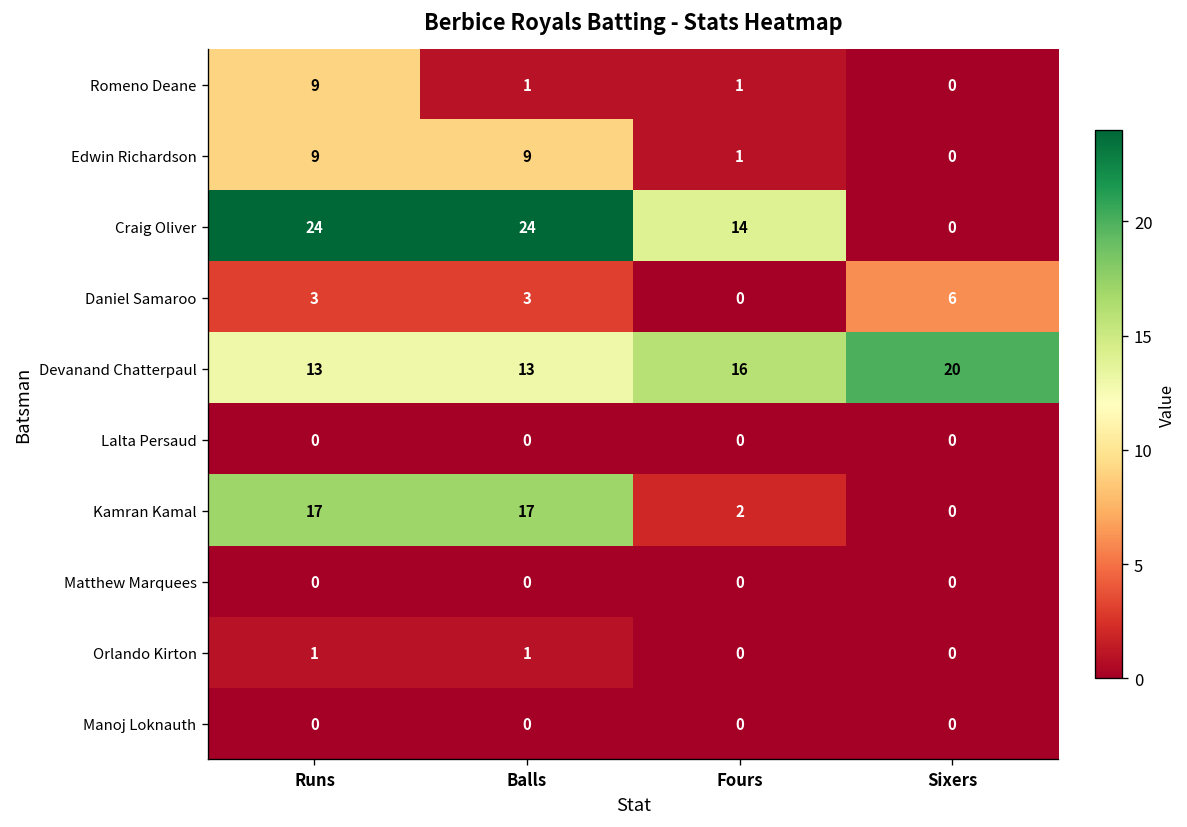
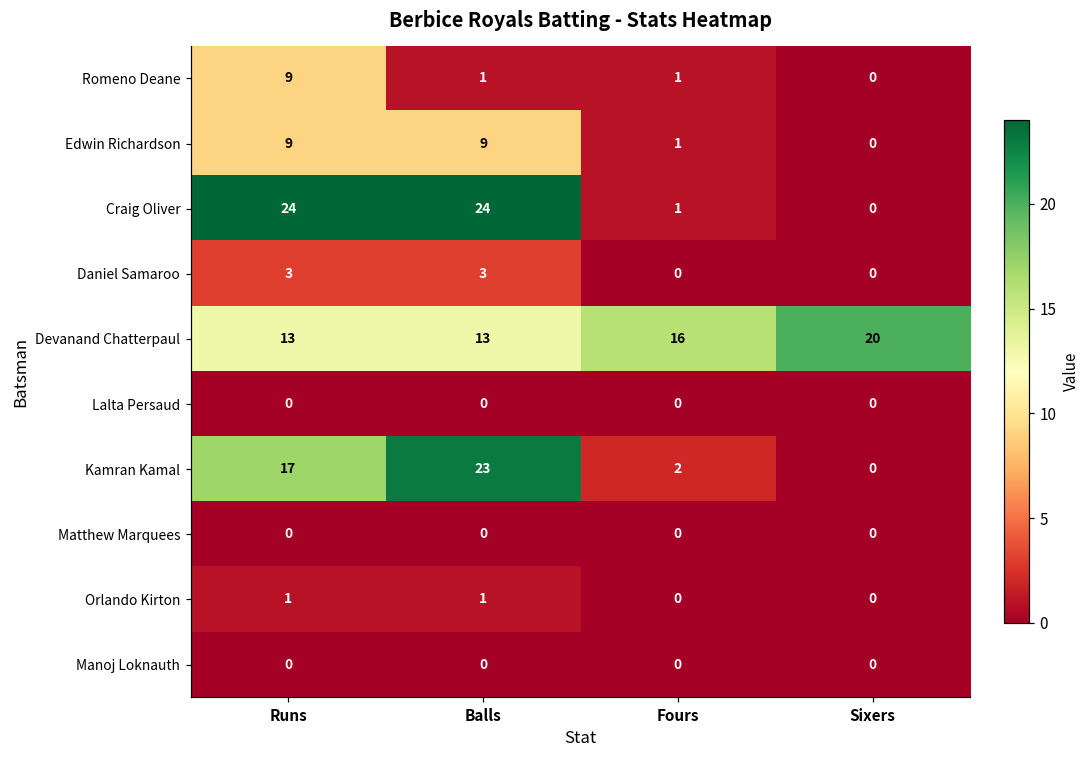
Craig Oliver, Fours: 14 -> 1
Daniel Samaroo, Sixers: 6 -> 0
Kamran Kamal, Balls: 17 -> 23
